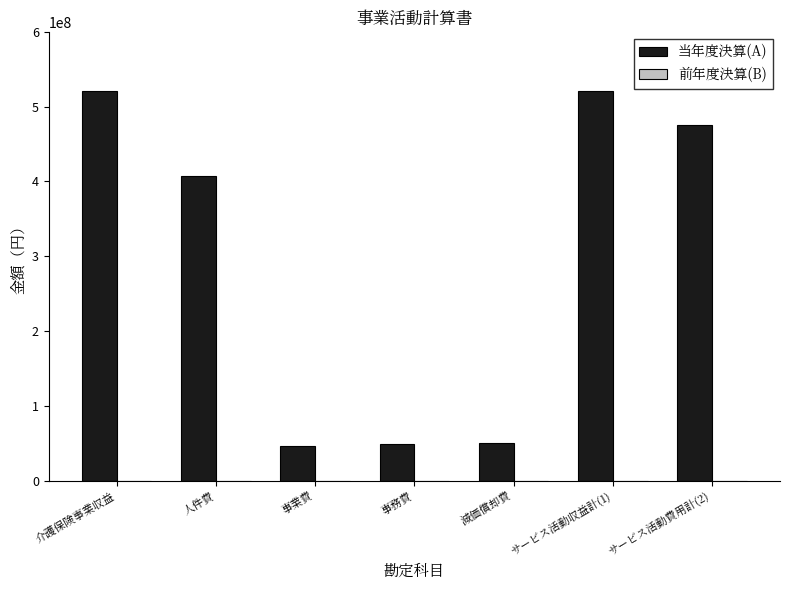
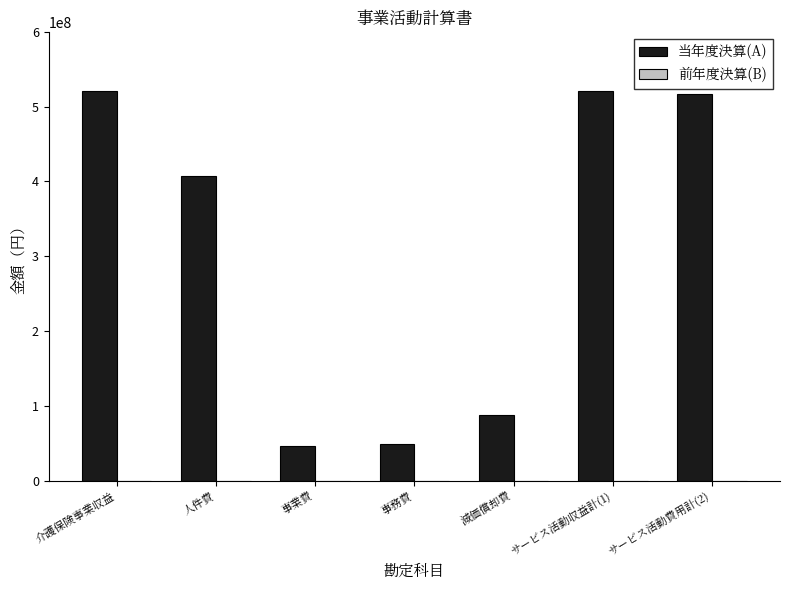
当年度決算(A), 減価償却費: 50000000 -> 90000000
当年度決算(A), サービス活動費用計(2): 470000000 -> 520000000
